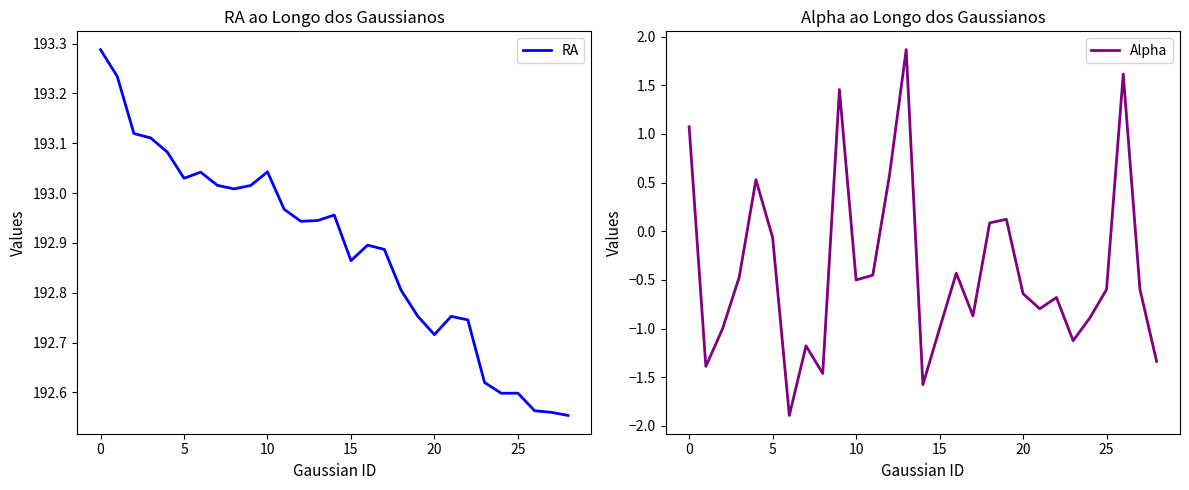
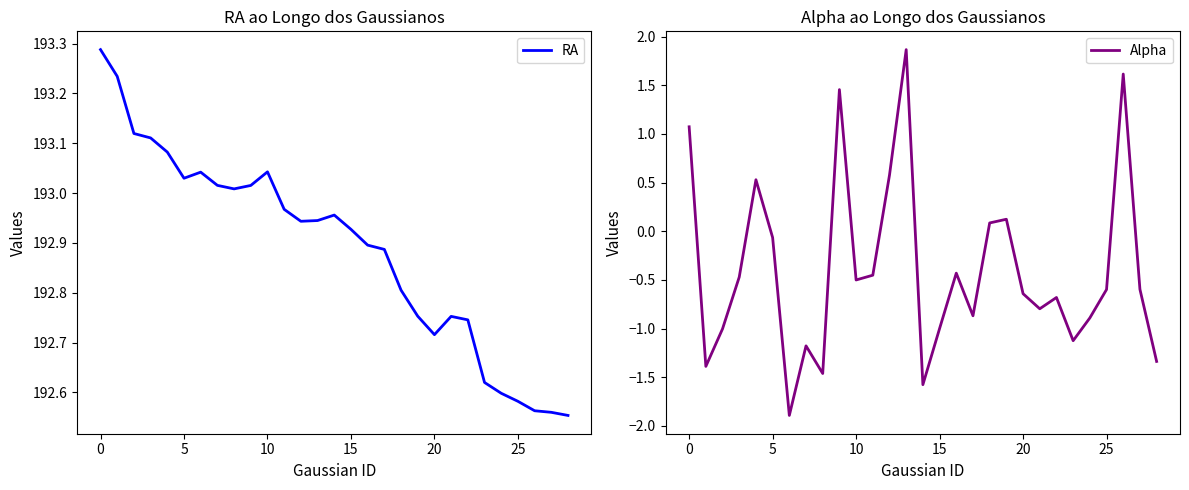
RA ao Longo dos Gaussianos, 15: 192.86 -> 192.93
RA ao Longo dos Gaussianos, 25: 192.60 -> 192.58
